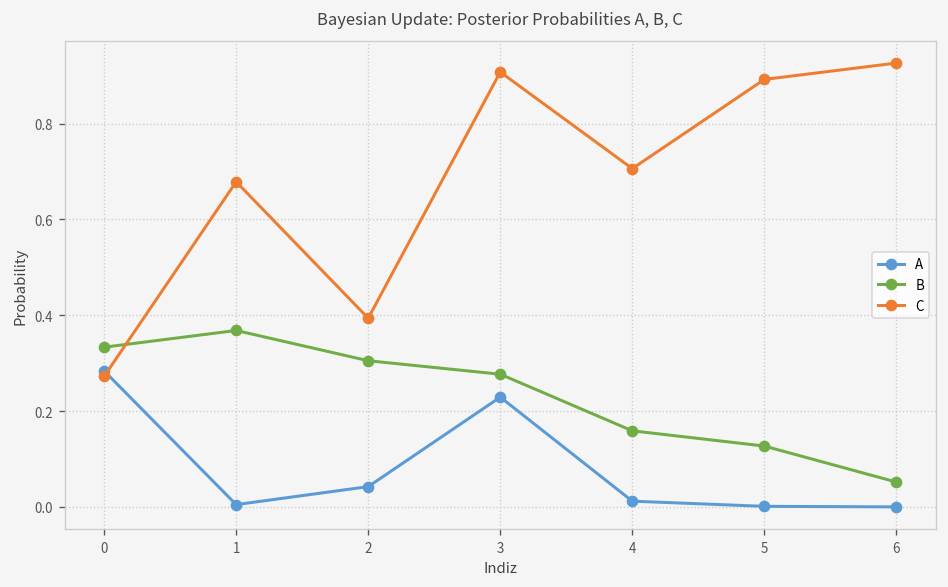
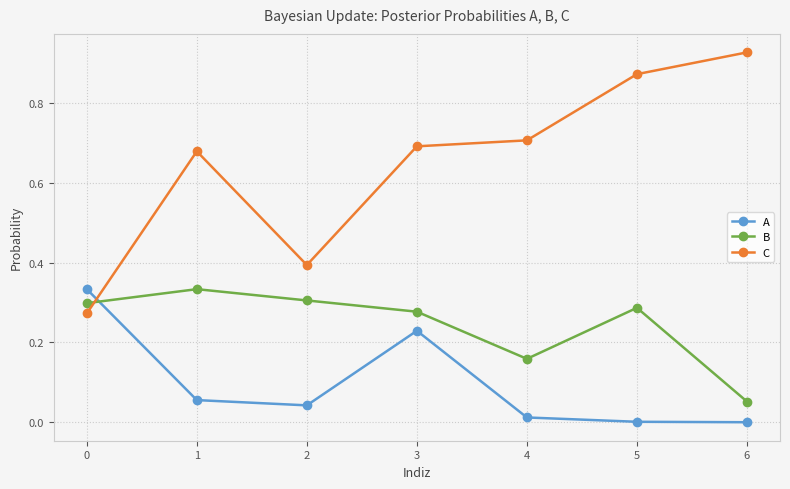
A, 0: 0.28 -> 0.33
B, 0: 0.33 -> 0.30
A, 1: 0.00 -> 0.06
B, 1: 0.37 -> 0.33
C, 3: 0.91 -> 0.69
B, 5: 0.13 -> 0.29
C, 5: 0.89 -> 0.87
